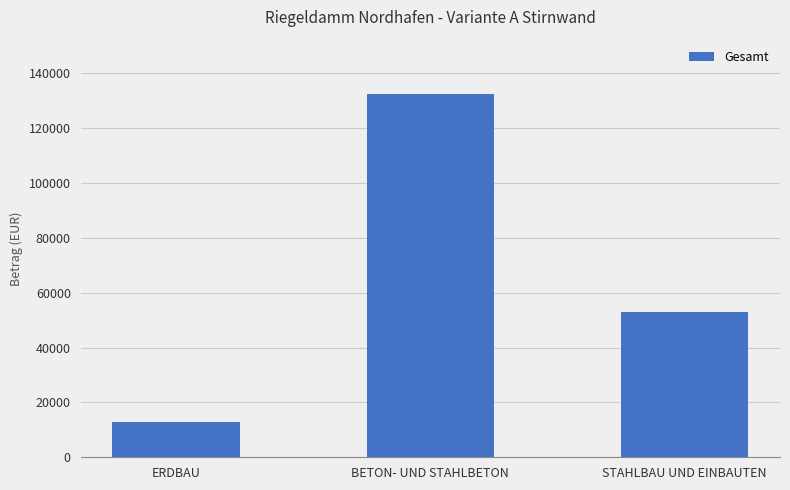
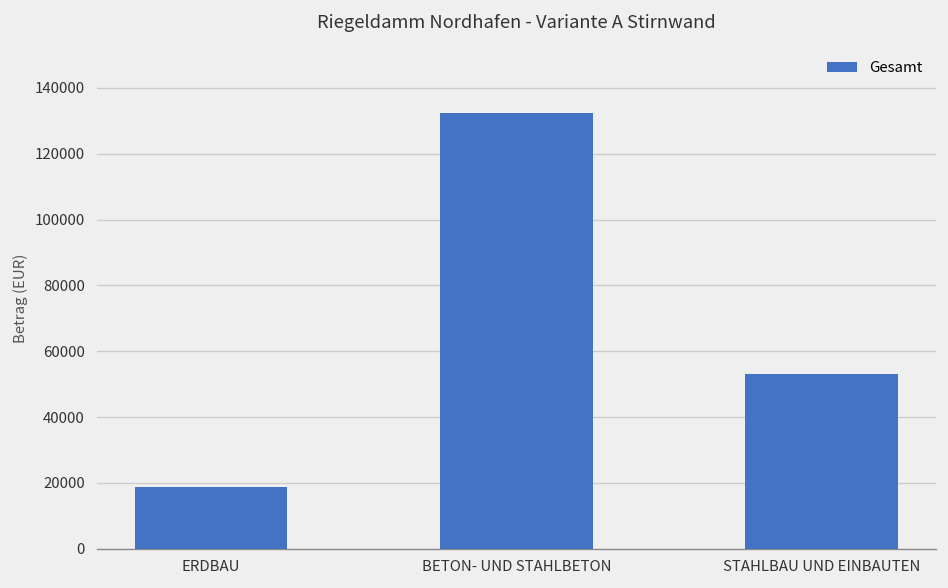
ERDBAU: 13000 -> 19000
